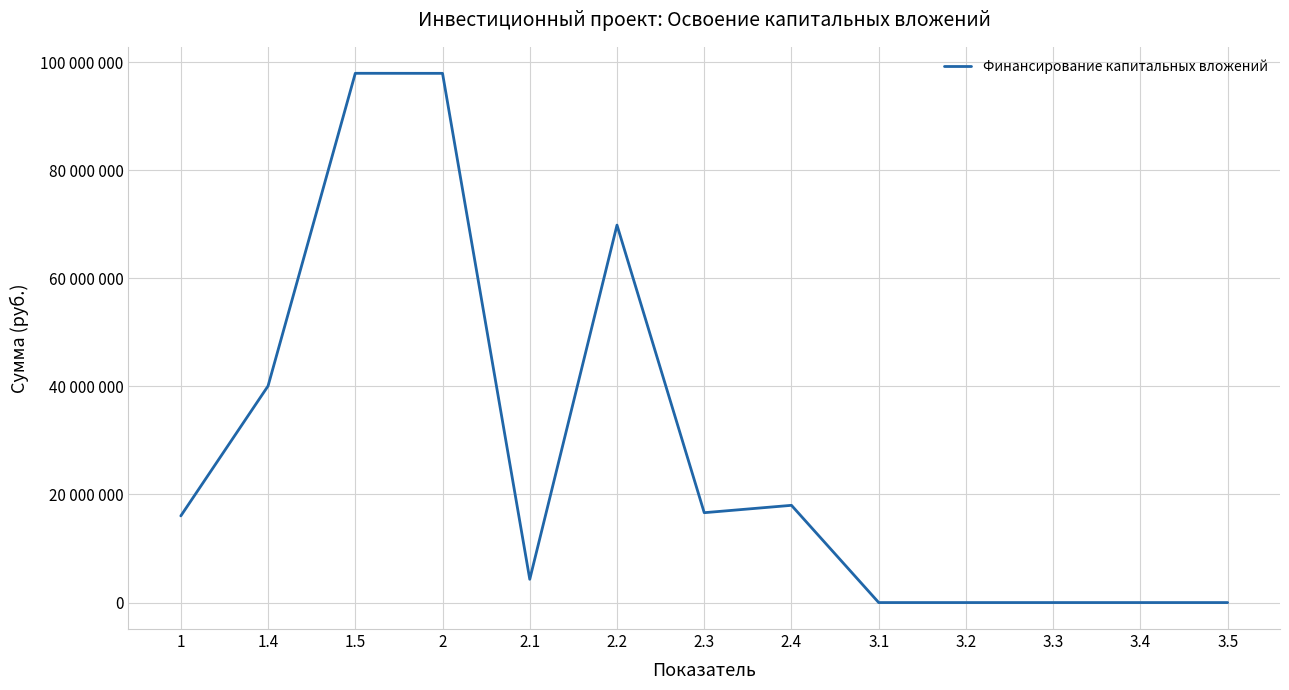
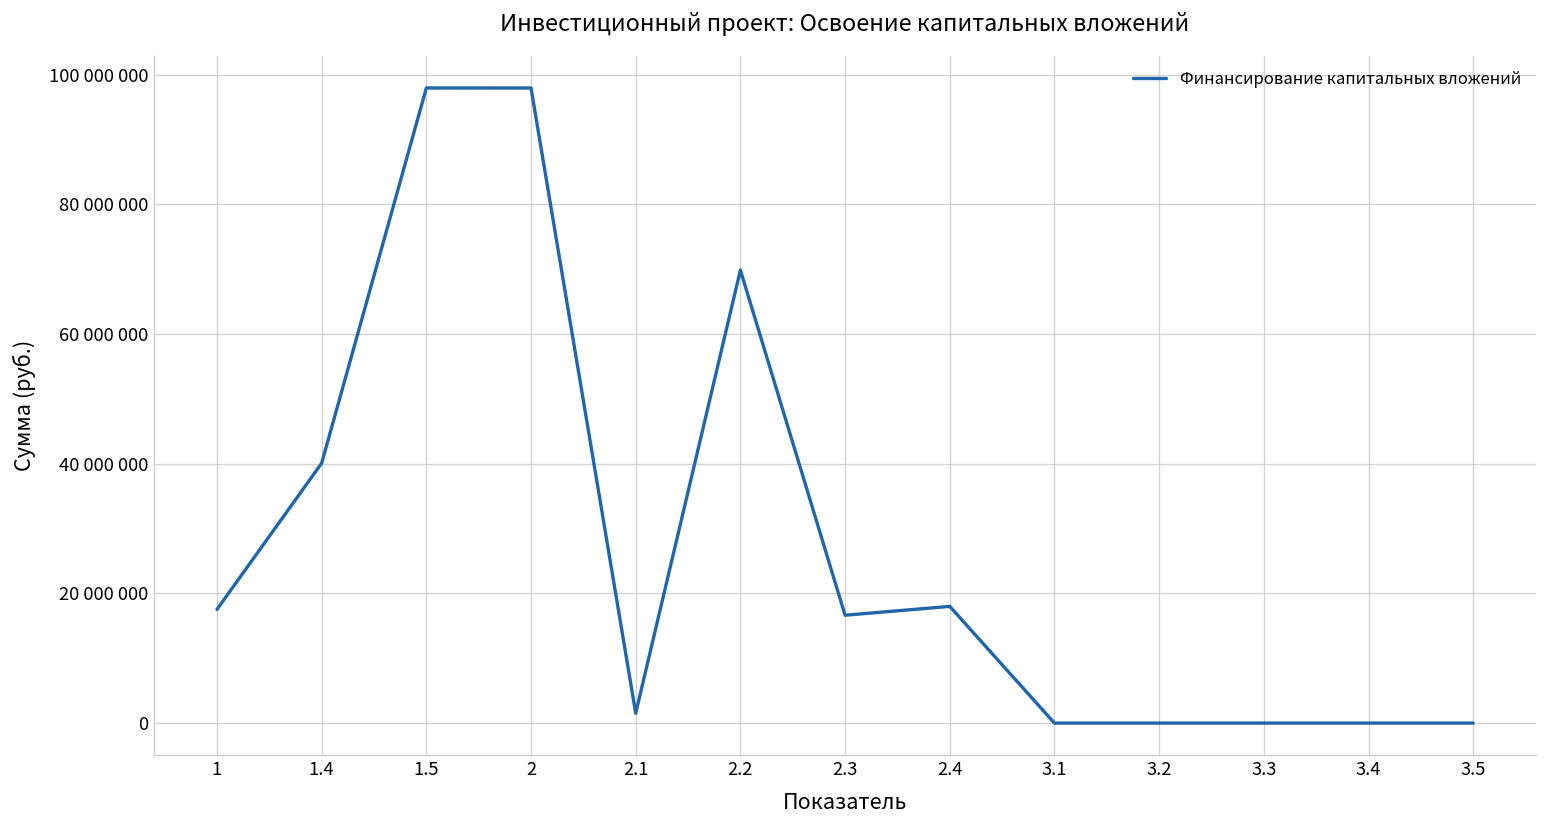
1: 16000000 -> 18000000
2.1: 4000000 -> 2000000
